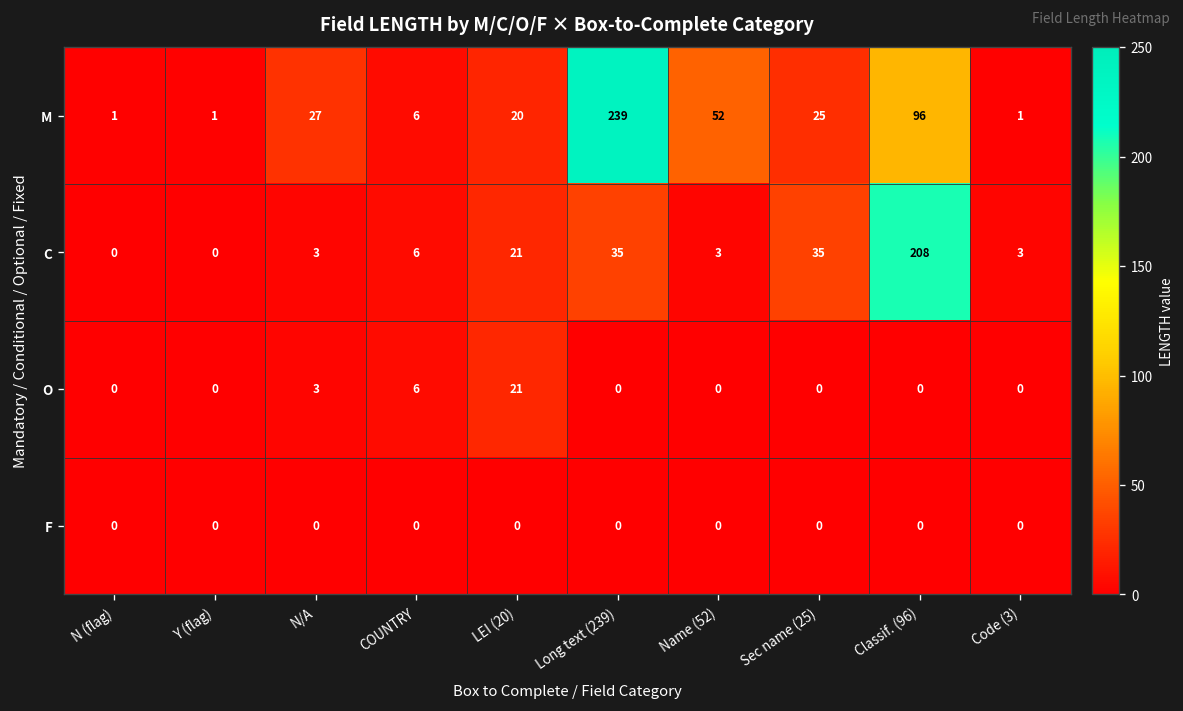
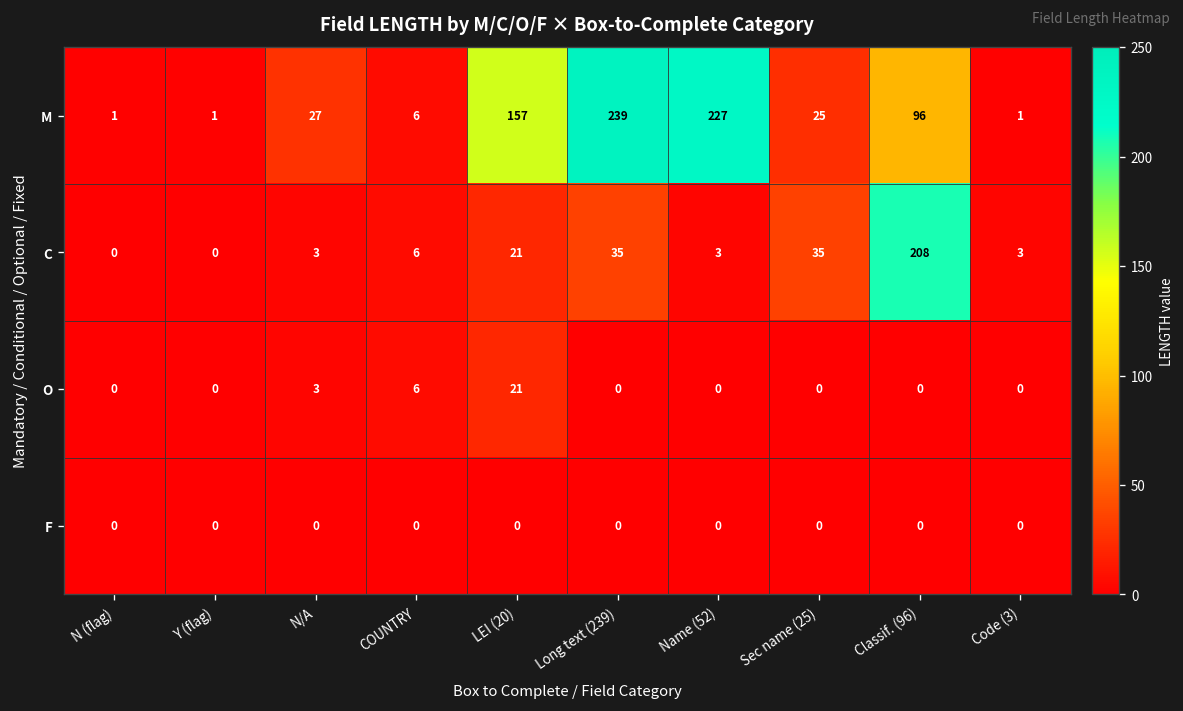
M, LEI (20): 20 -> 157
M, Name (52): 52 -> 227
